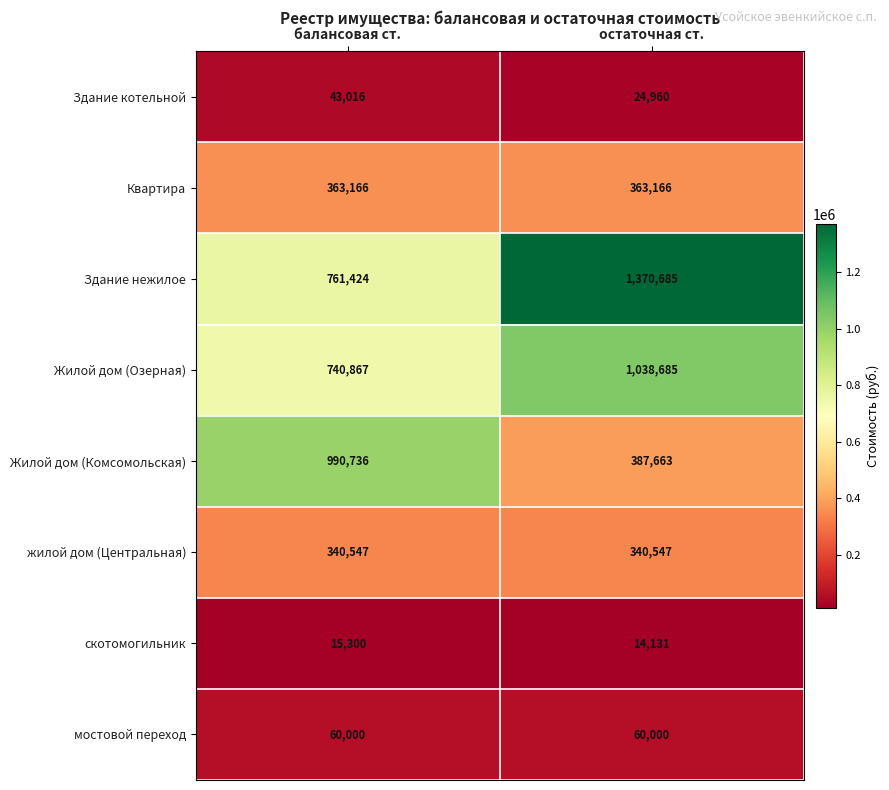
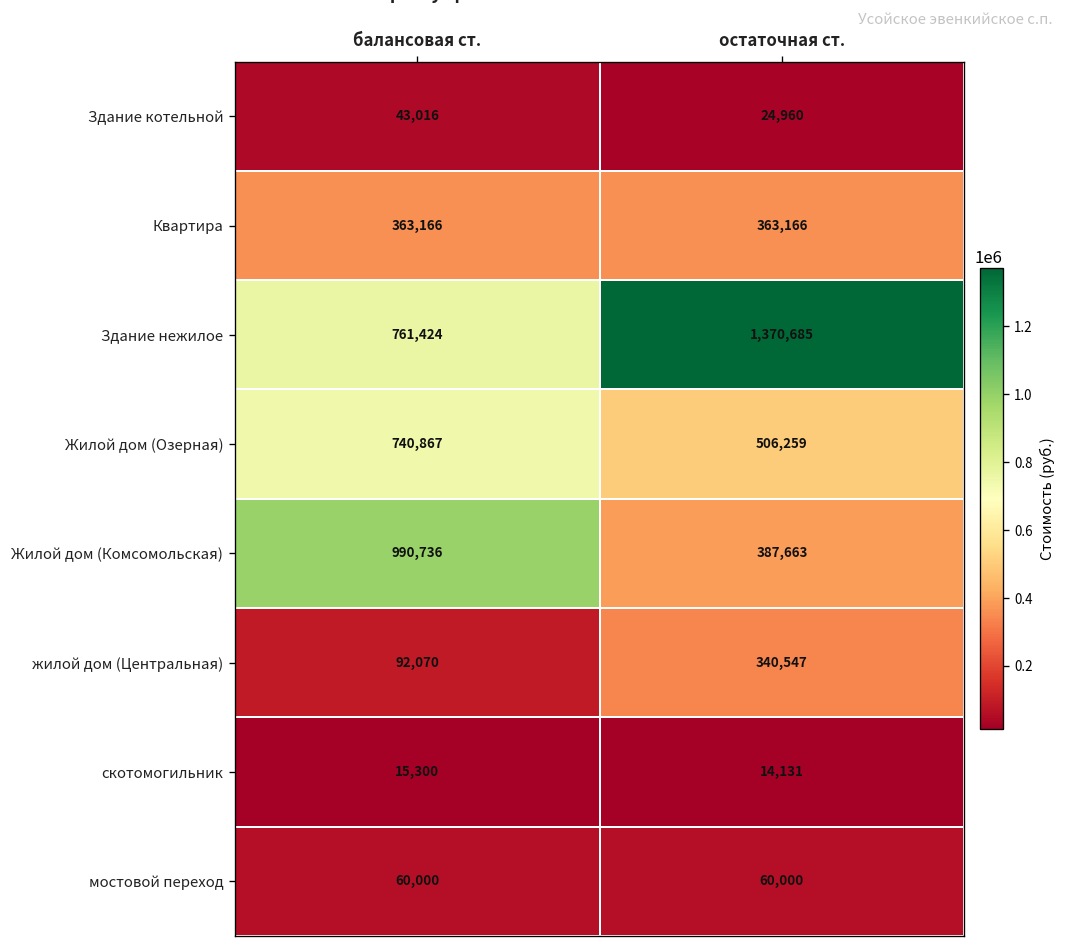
Жилой дом (Озерная), остаточная ст.: 1,038,685 -> 506,259
жилой дом (Центральная), балансовая ст.: 340,547 -> 92,070
